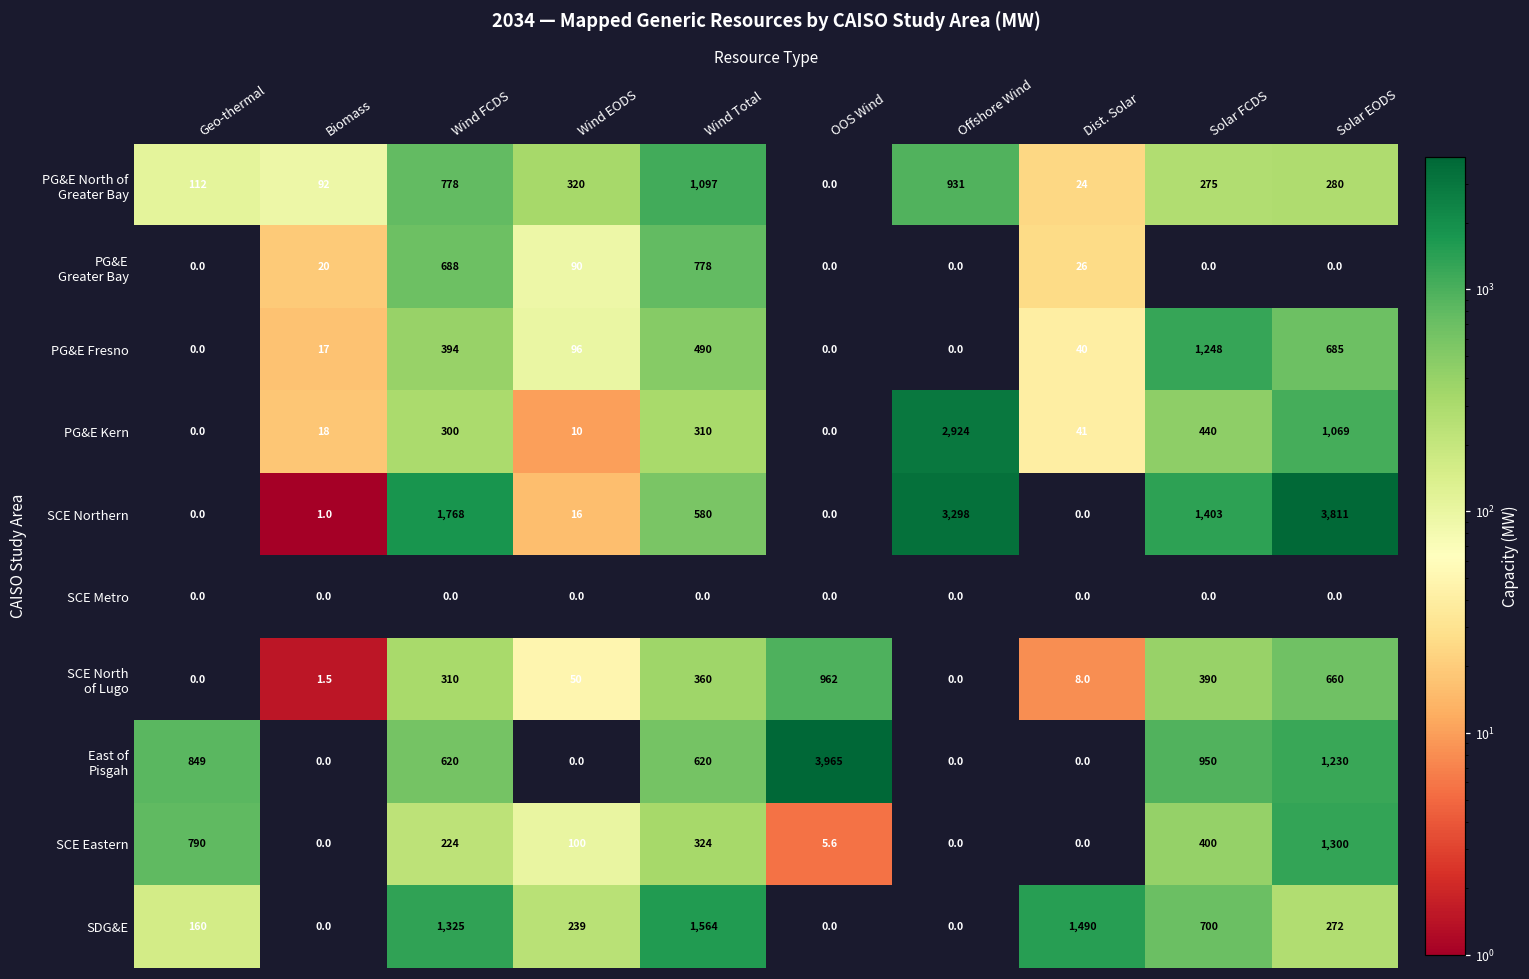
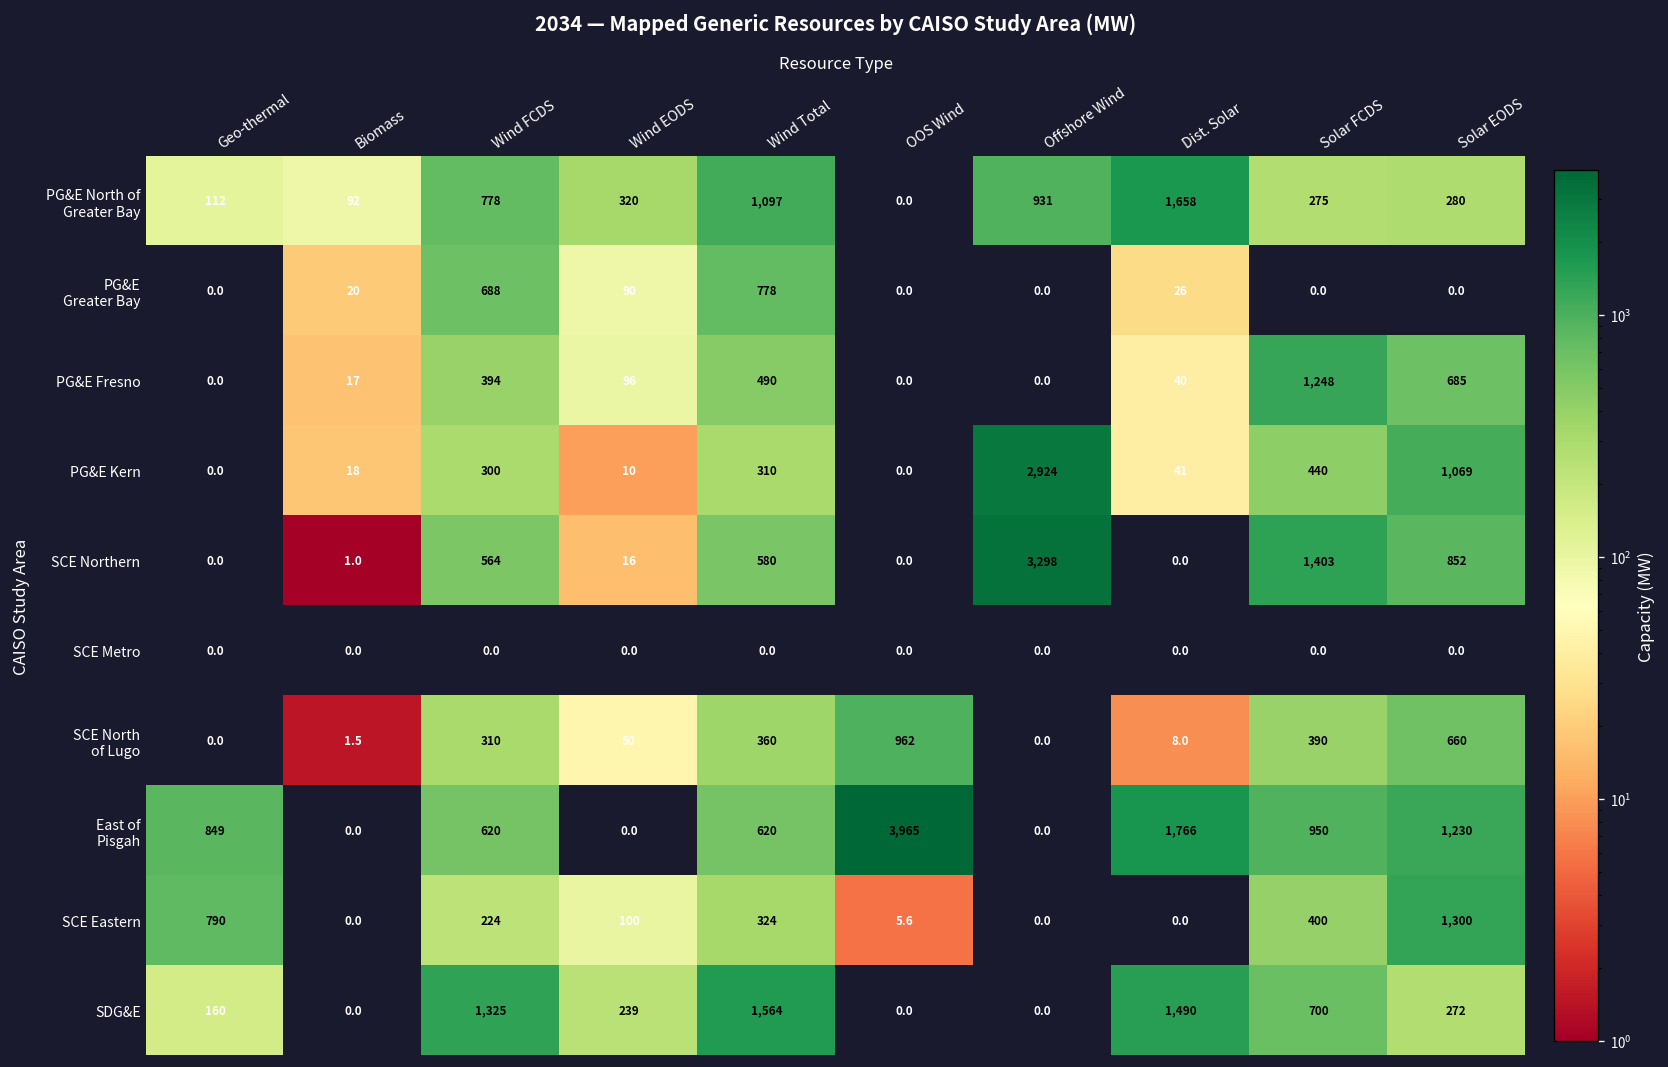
PG&E North of Greater Bay, Dist. Solar: 24 -> 1,658
SCE Northern, Wind FCDS: 1,768 -> 564
SCE Northern, Solar EODS: 3,811 -> 852
East of Pisgah, Dist. Solar: 0.0 -> 1,766
